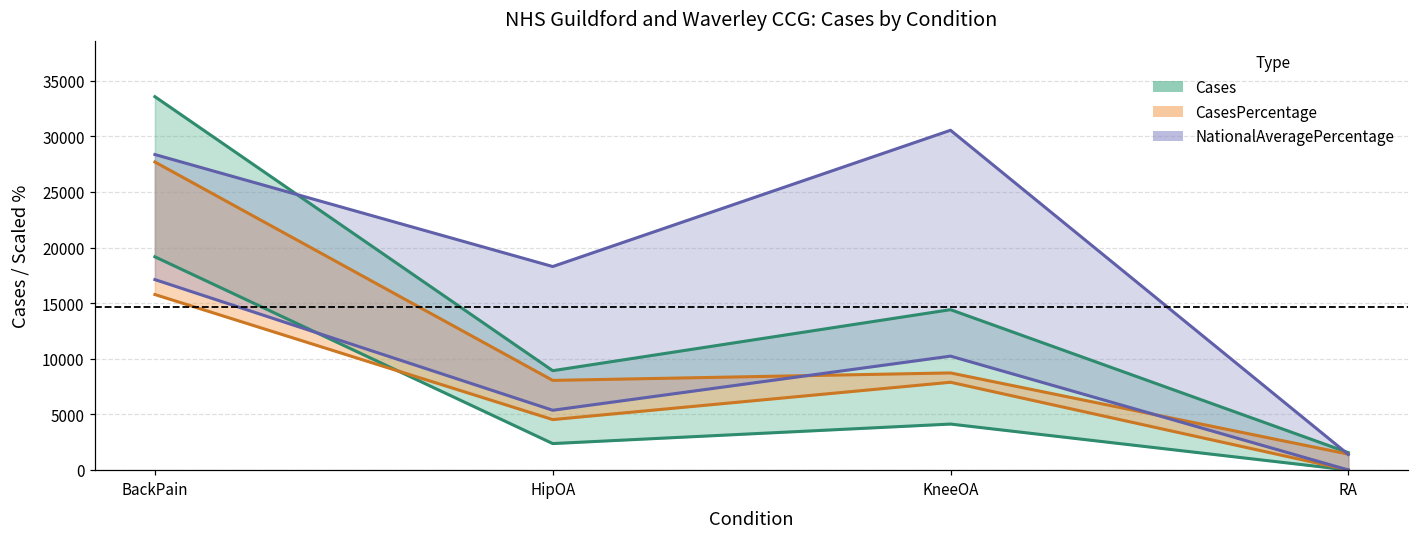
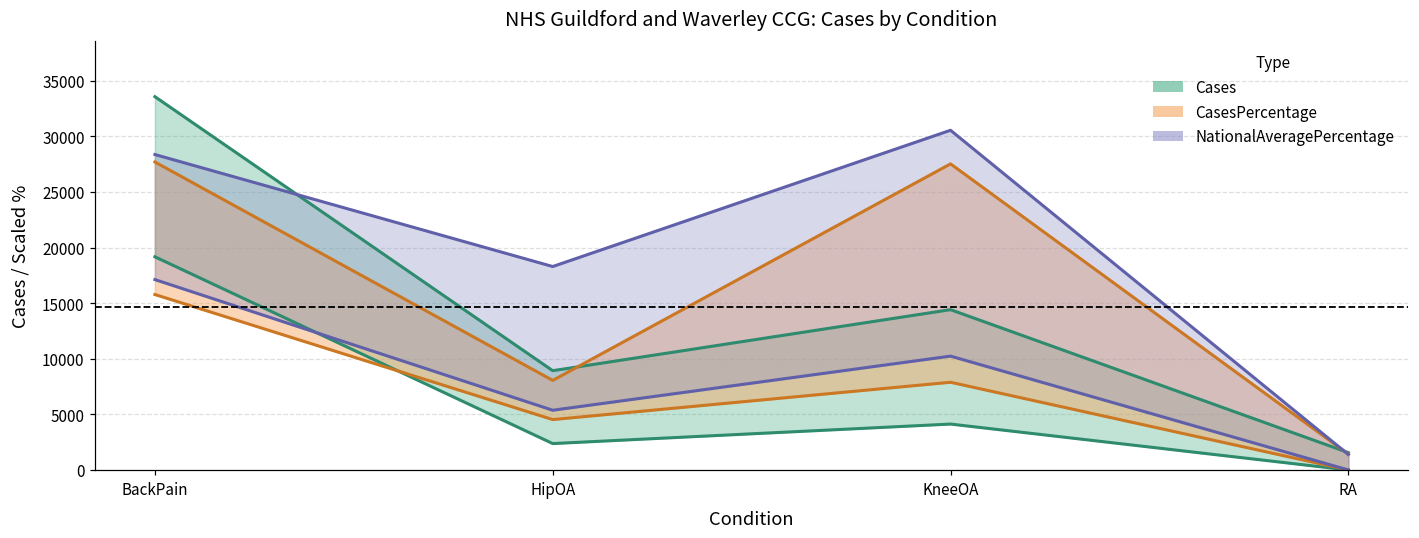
CasesPercentage, KneeOA: 8700 -> 27500
